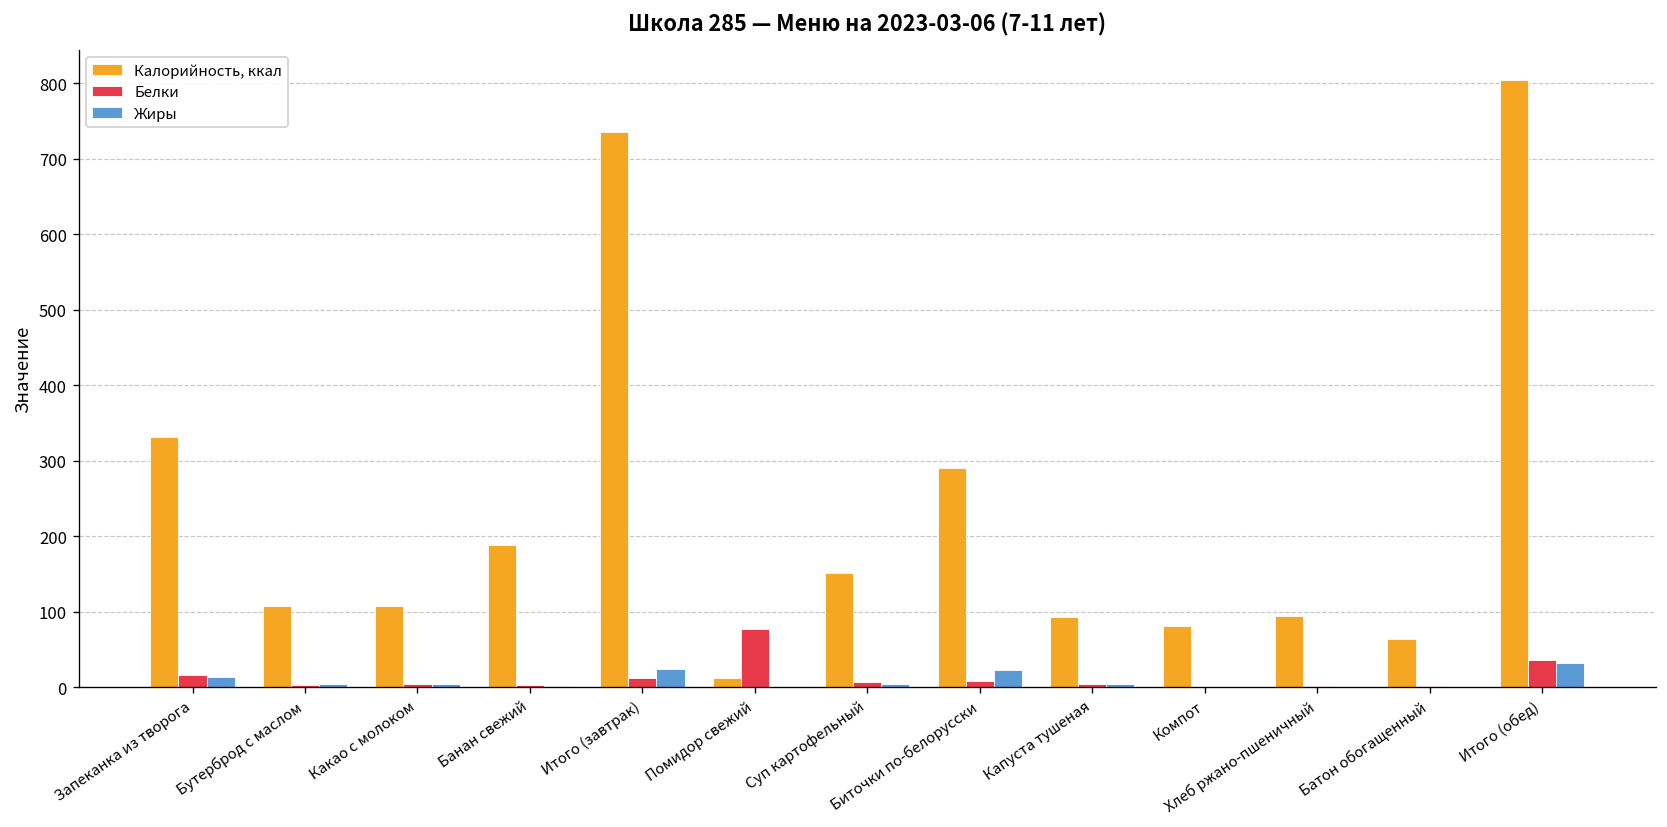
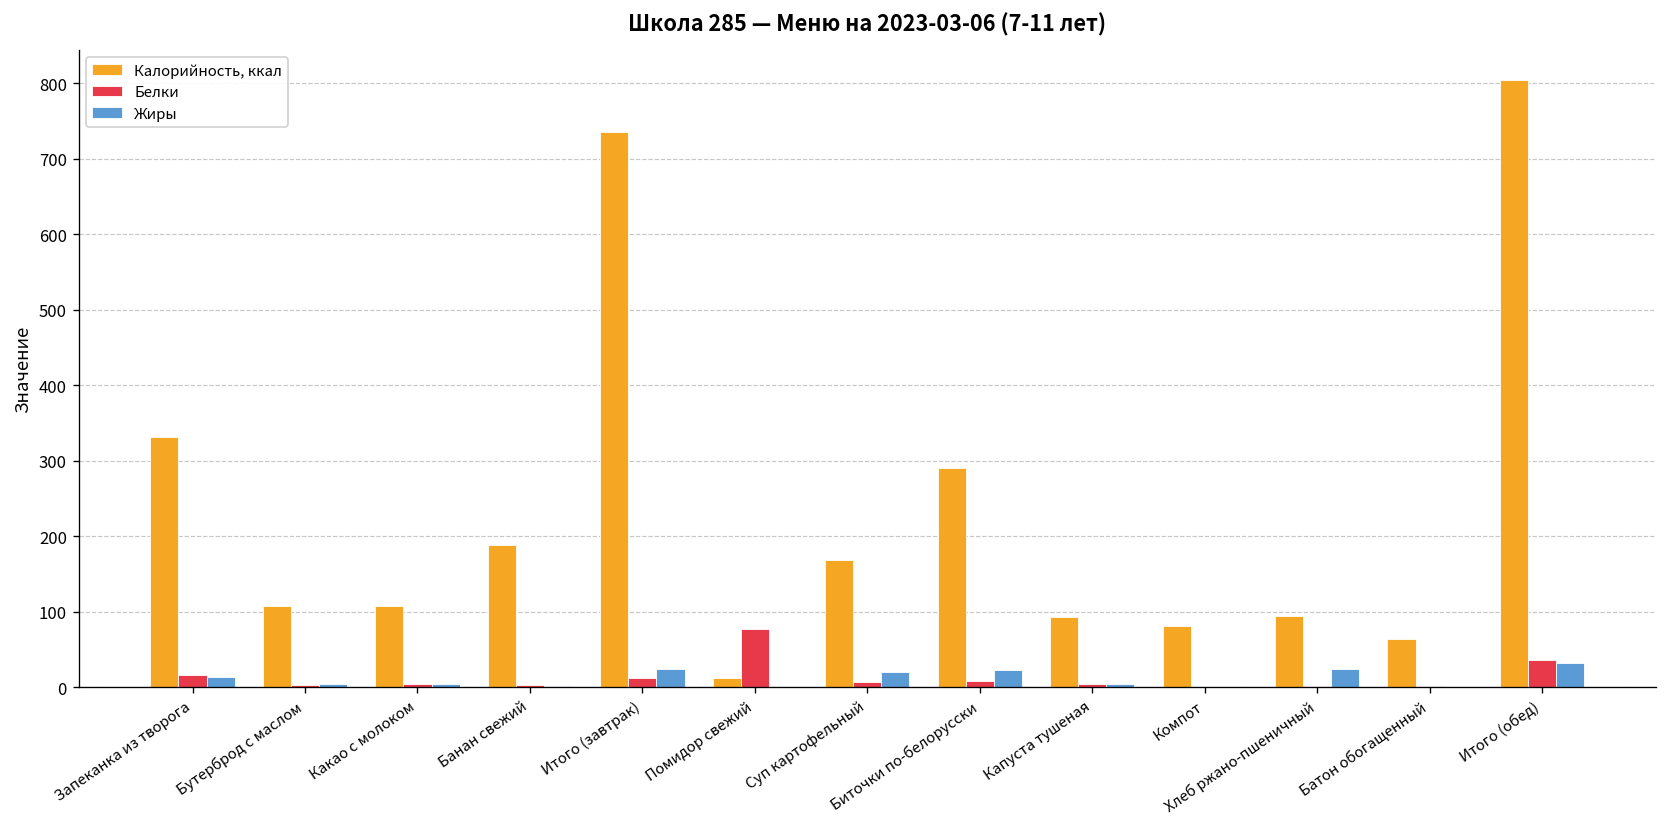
Калорийность, ккал, Суп картофельный: 150 -> 170
Жиры, Суп картофельный: 0 -> 20
Жиры, Хлеб ржано-пшеничный: 0 -> 20
